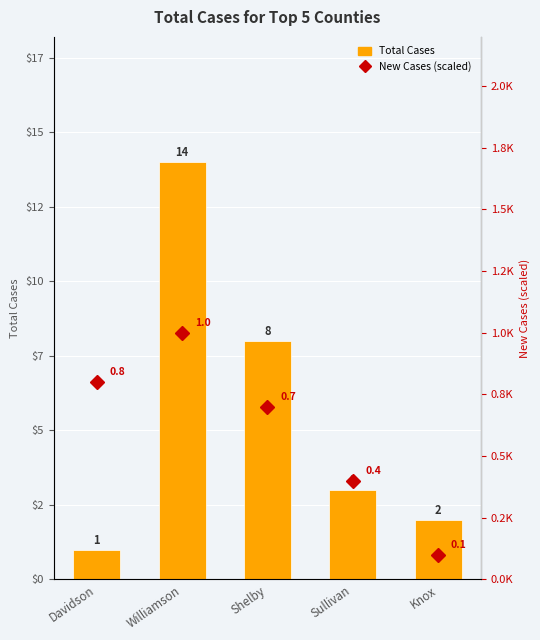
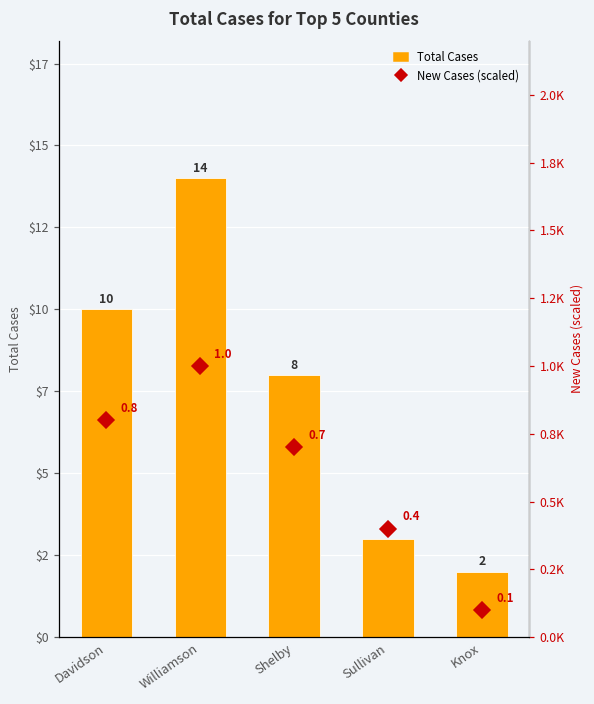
Total Cases, Davidson: 1 -> 10
